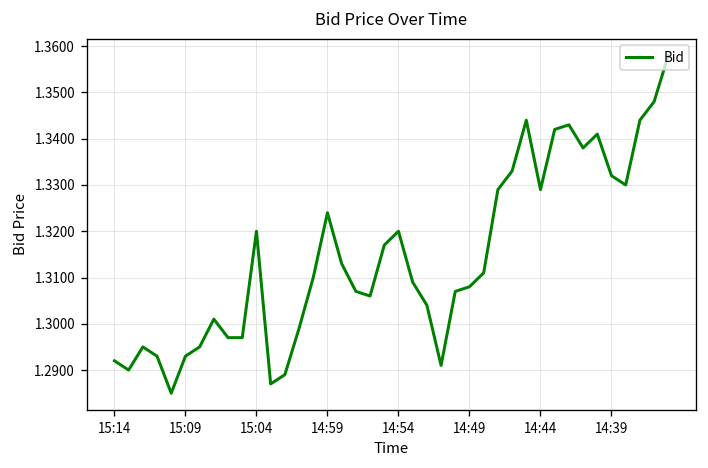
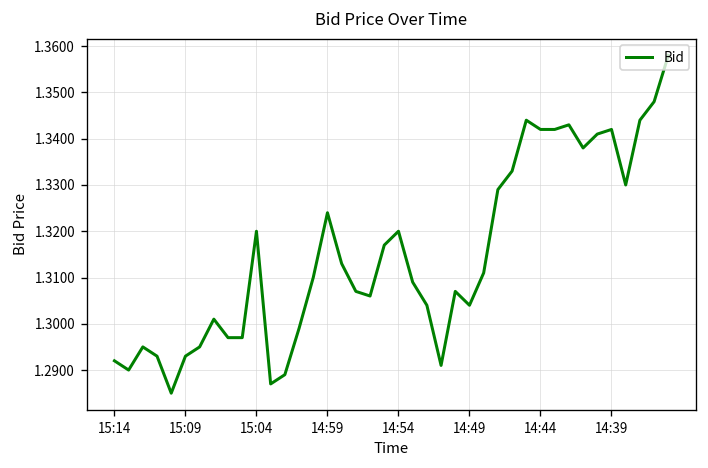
14:49: 1.308 -> 1.304
14:44: 1.329 -> 1.342
14:39: 1.332 -> 1.342
